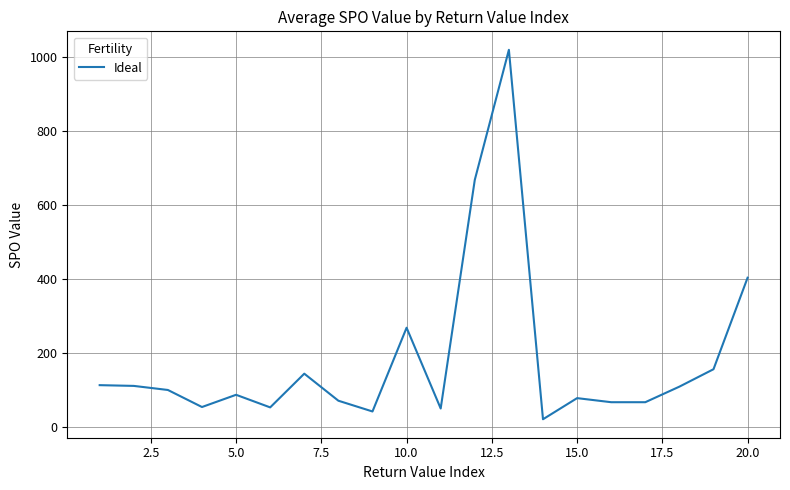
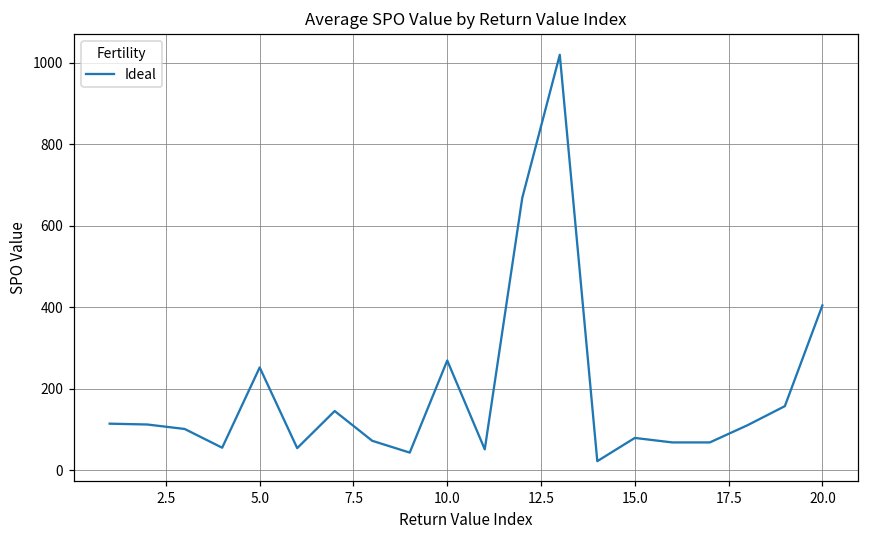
5.0: 90 -> 250
